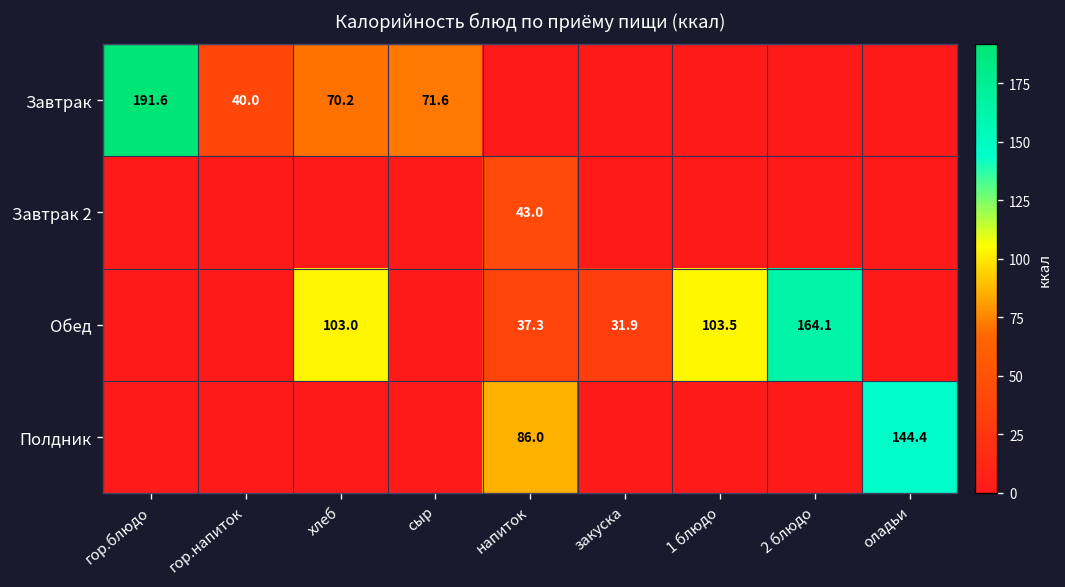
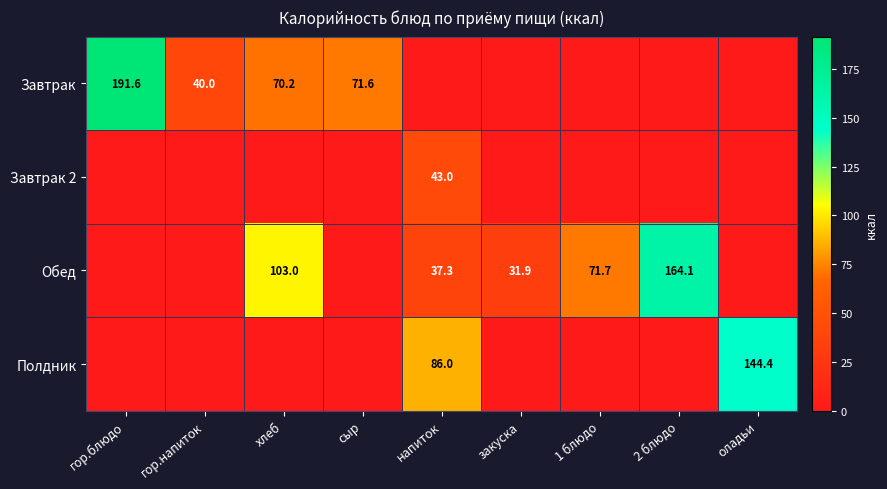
Обед, 1 блюдо: 103.5 -> 71.7
